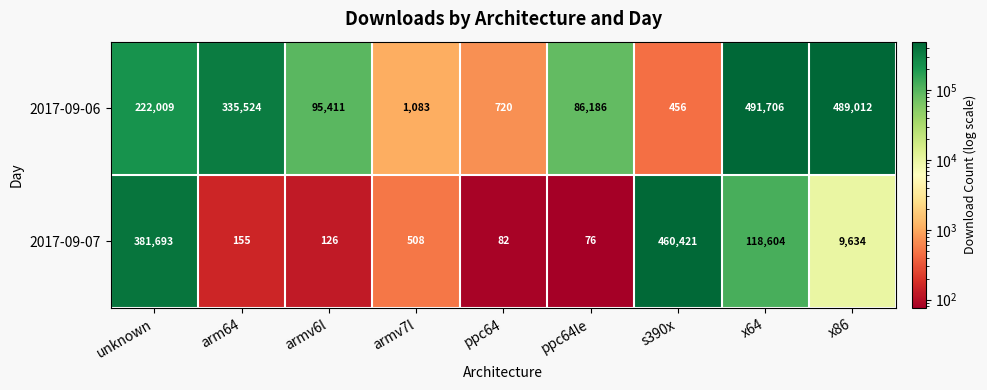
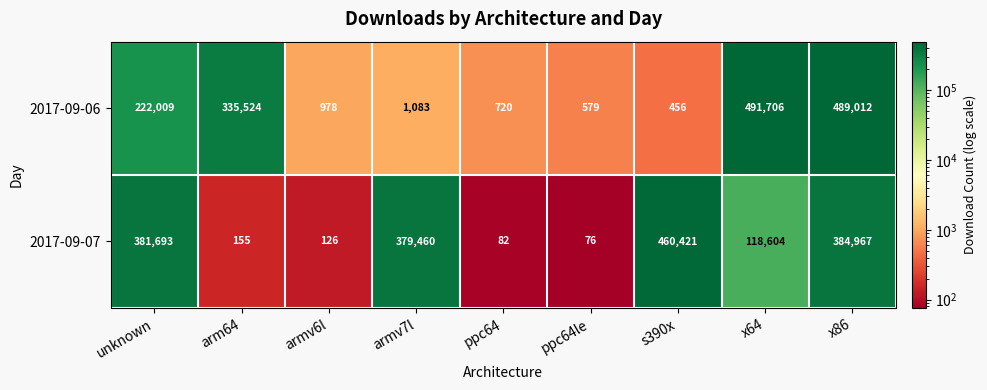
2017-09-06, armv6l: 95,411 -> 978
2017-09-06, ppc64le: 86,186 -> 579
2017-09-07, armv7l: 508 -> 379,460
2017-09-07, x86: 9,634 -> 384,967
